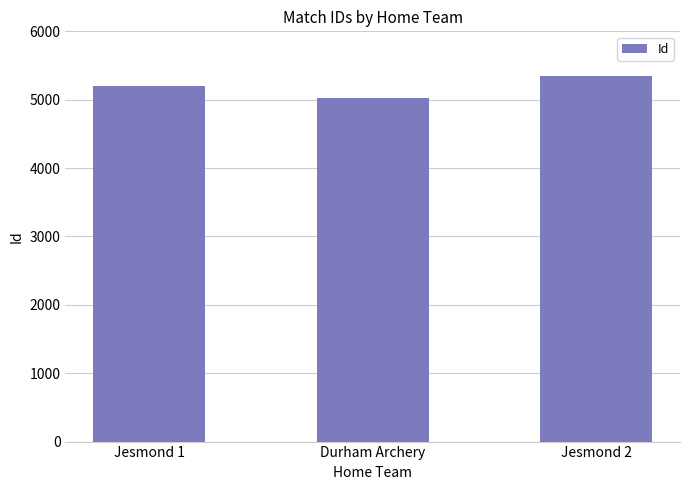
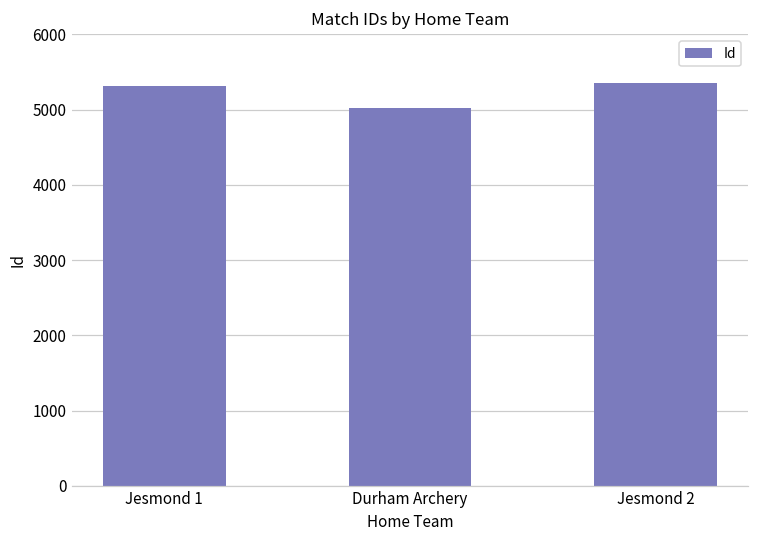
Jesmond 1: 5200 -> 5300
